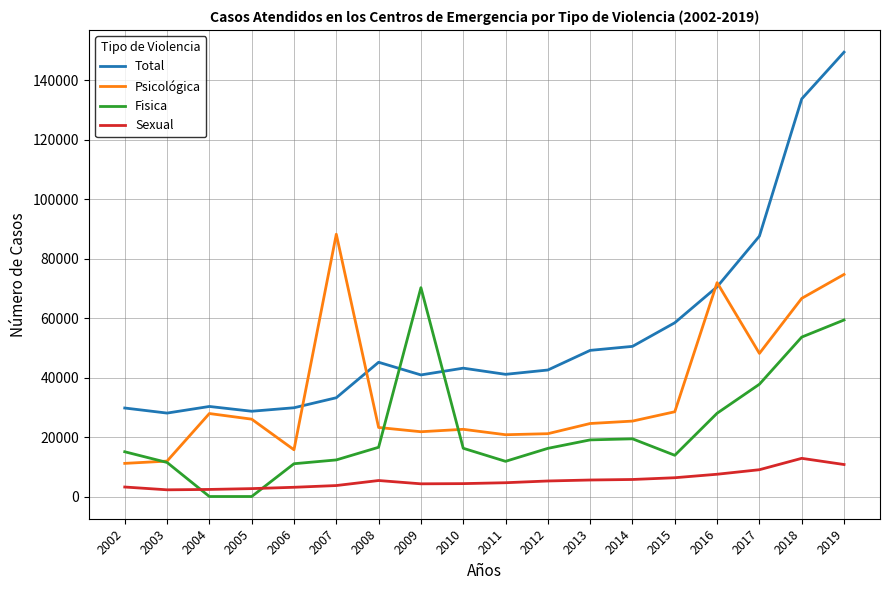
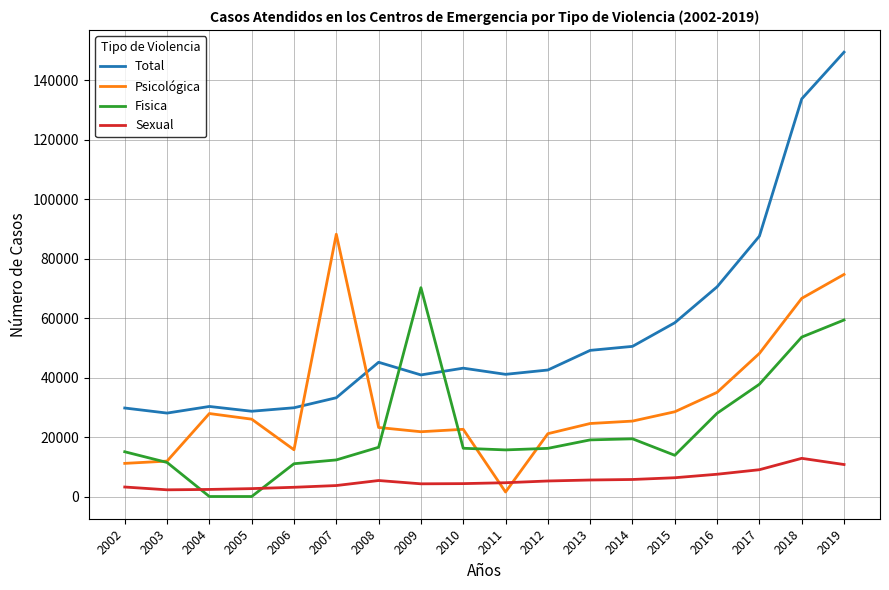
Psicológica, 2011: 21000 -> 2000
Fisica, 2011: 12000 -> 16000
Psicológica, 2016: 72000 -> 35000
